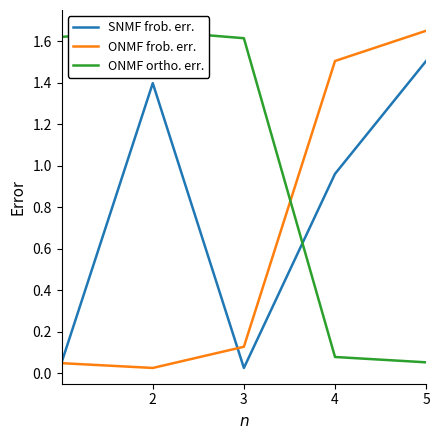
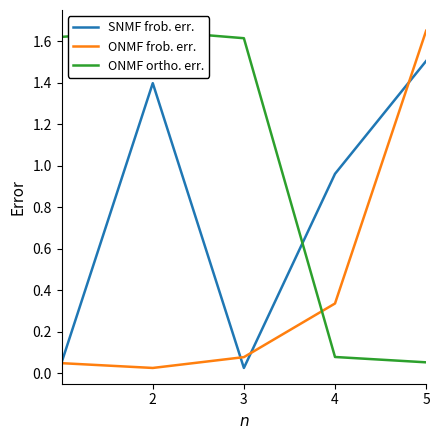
ONMF frob. err., 3: 0.13 -> 0.08
ONMF frob. err., 4: 1.50 -> 0.34
